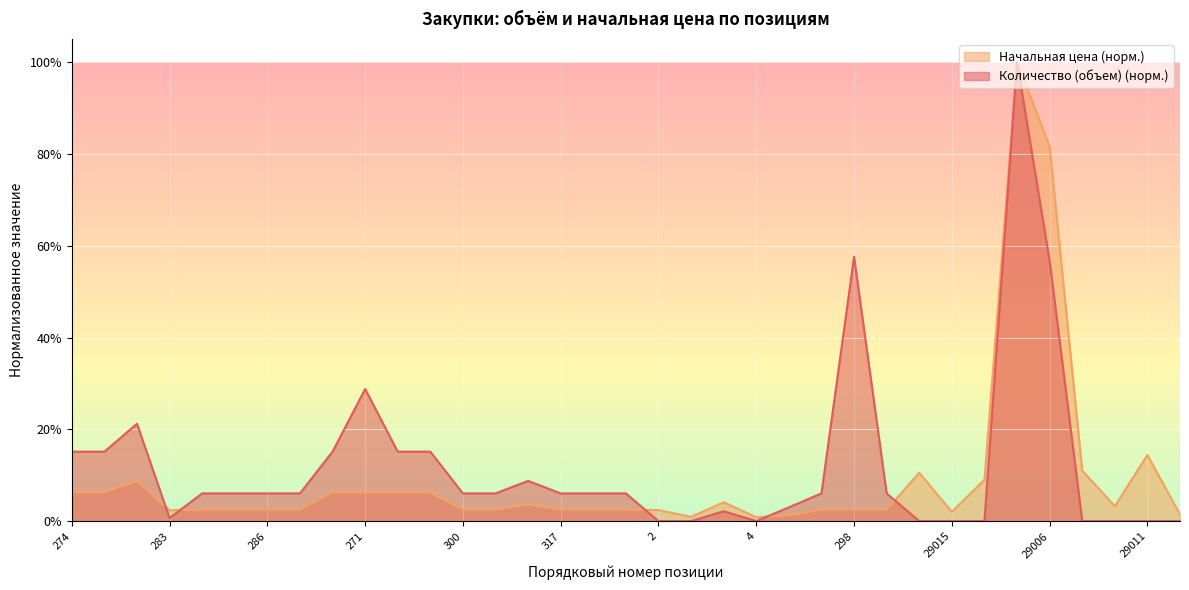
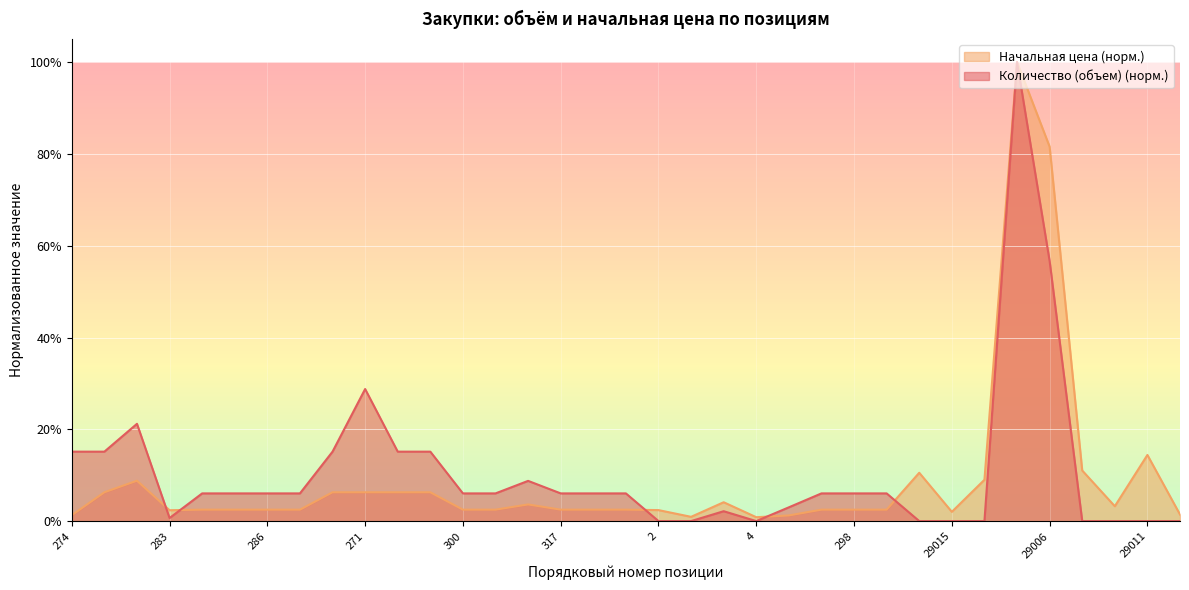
Начальная цена (норм.), 274: 6% -> 1%
Количество (объем) (норм.), 298: 58% -> 6%
